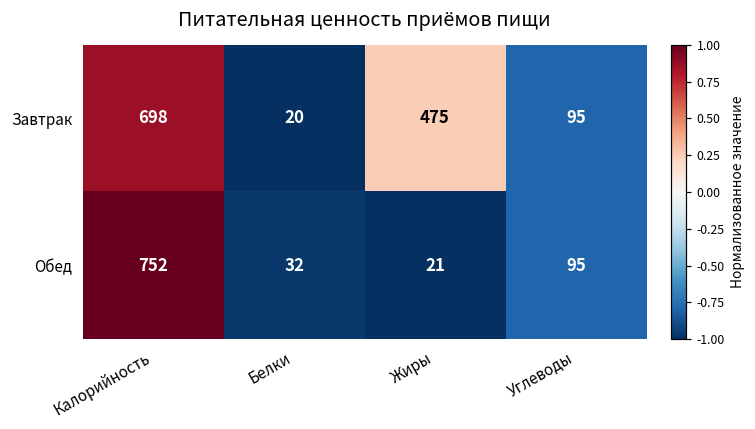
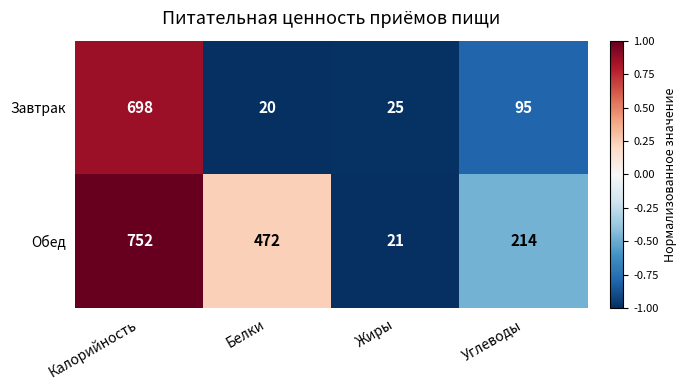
Завтрак, Жиры: 475 -> 25
Обед, Белки: 32 -> 472
Обед, Углеводы: 95 -> 214
